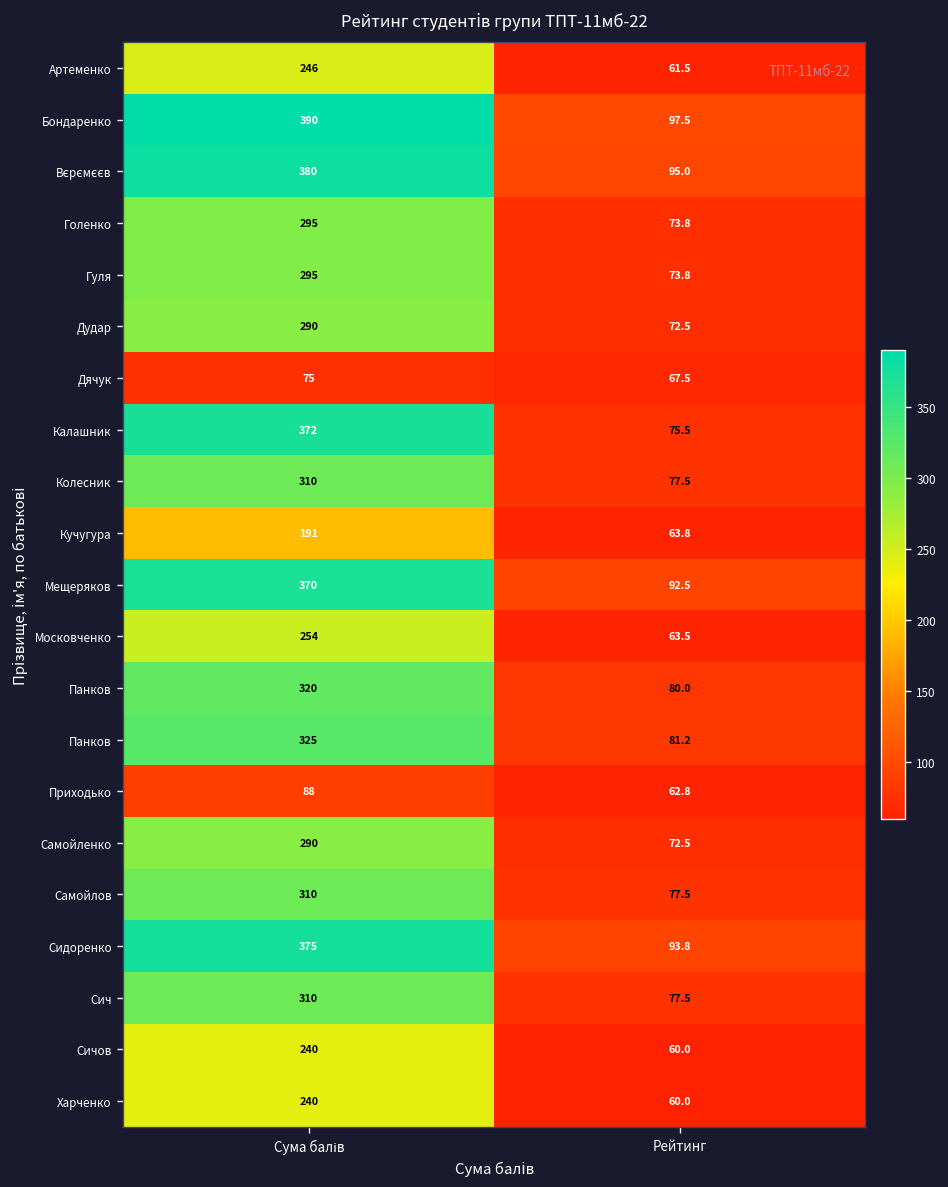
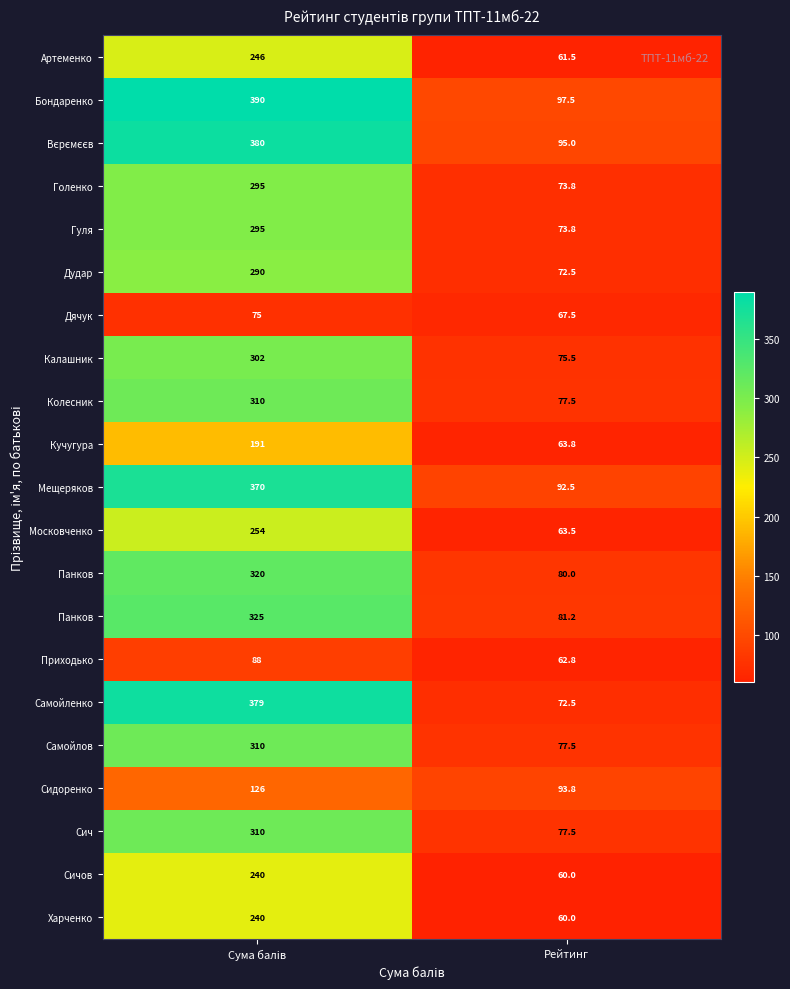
Калашник, Сума балів: 372 -> 302
Самойленко, Сума балів: 290 -> 379
Сидоренко, Сума балів: 375 -> 126
